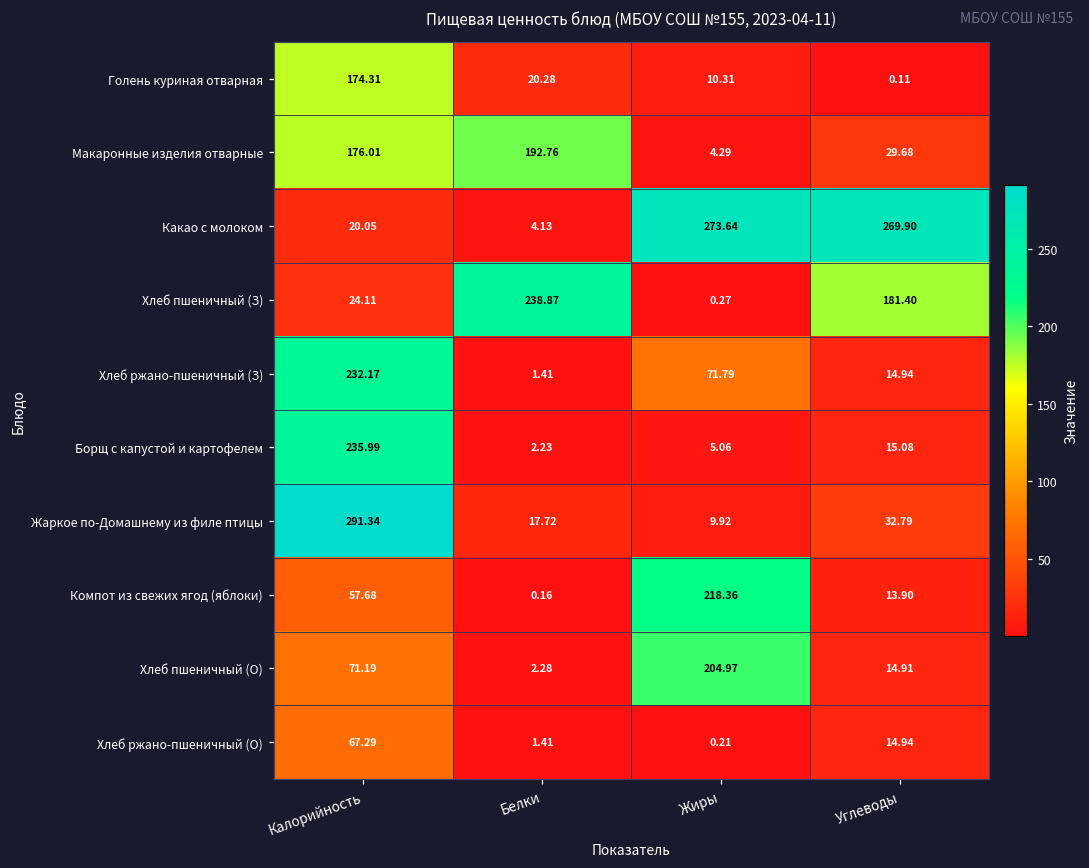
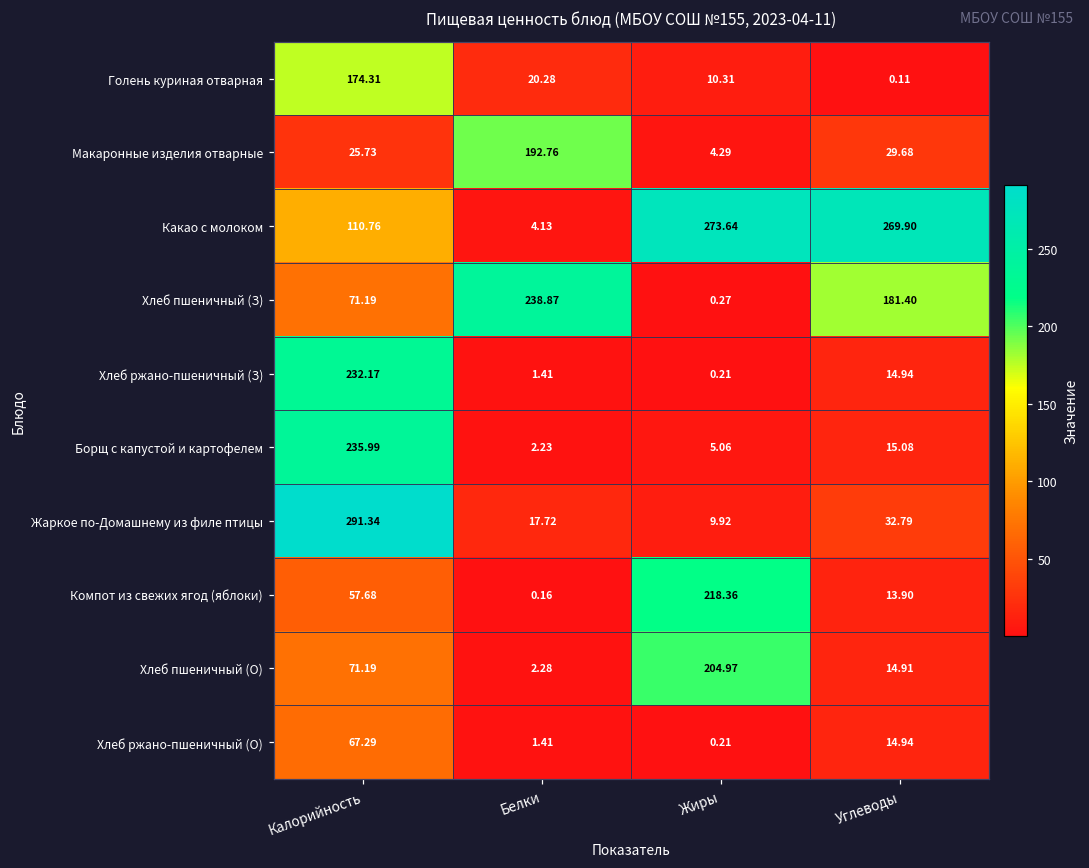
Макаронные изделия отварные, Калорийность: 176.01 -> 25.73
Какао с молоком, Калорийность: 20.05 -> 110.76
Хлеб пшеничный (З), Калорийность: 24.11 -> 71.19
Хлеб ржано-пшеничный (З), Жиры: 71.79 -> 0.21
